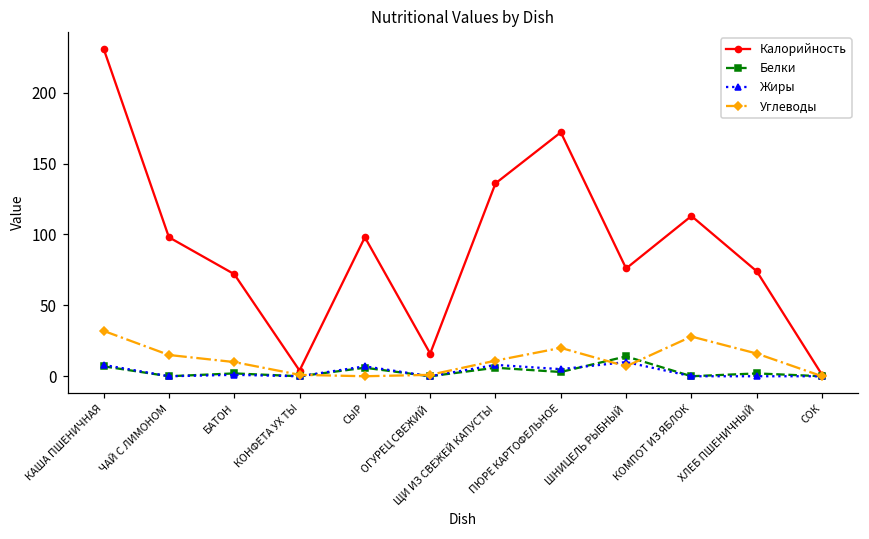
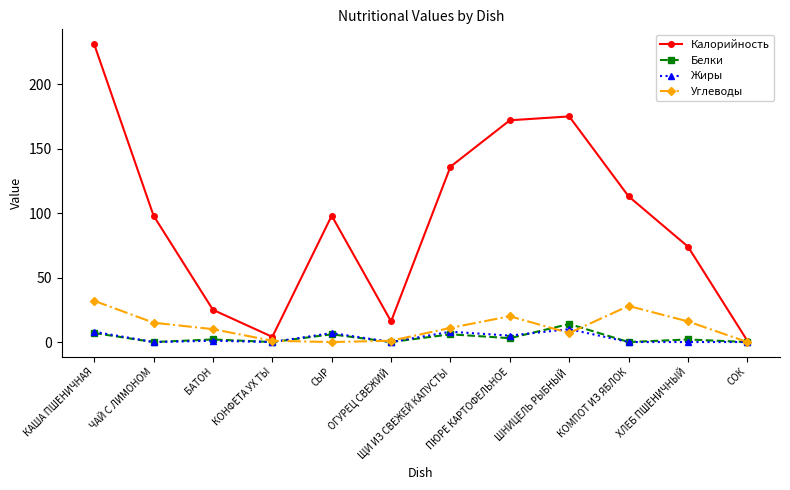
Калорийность, БАТОН: 72 -> 25
Калорийность, ШНИЦЕЛЬ РЫБНЫЙ: 76 -> 175
